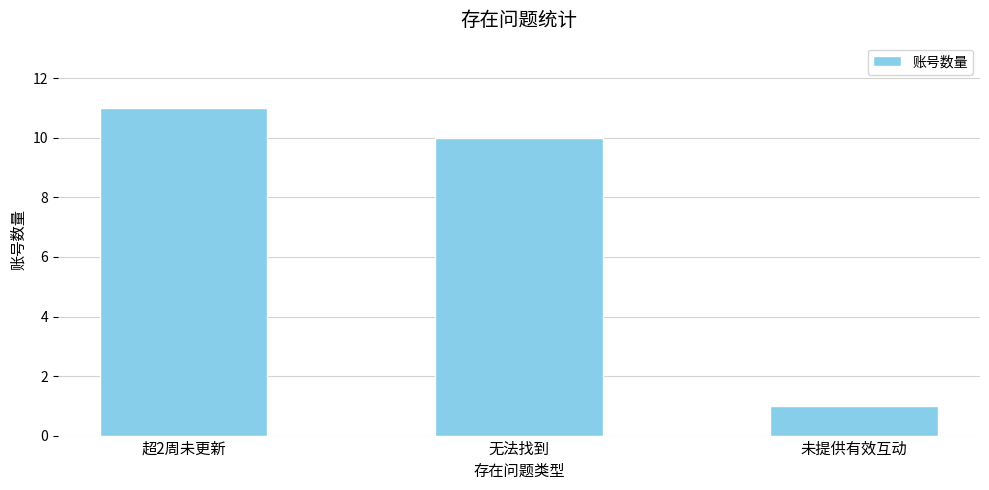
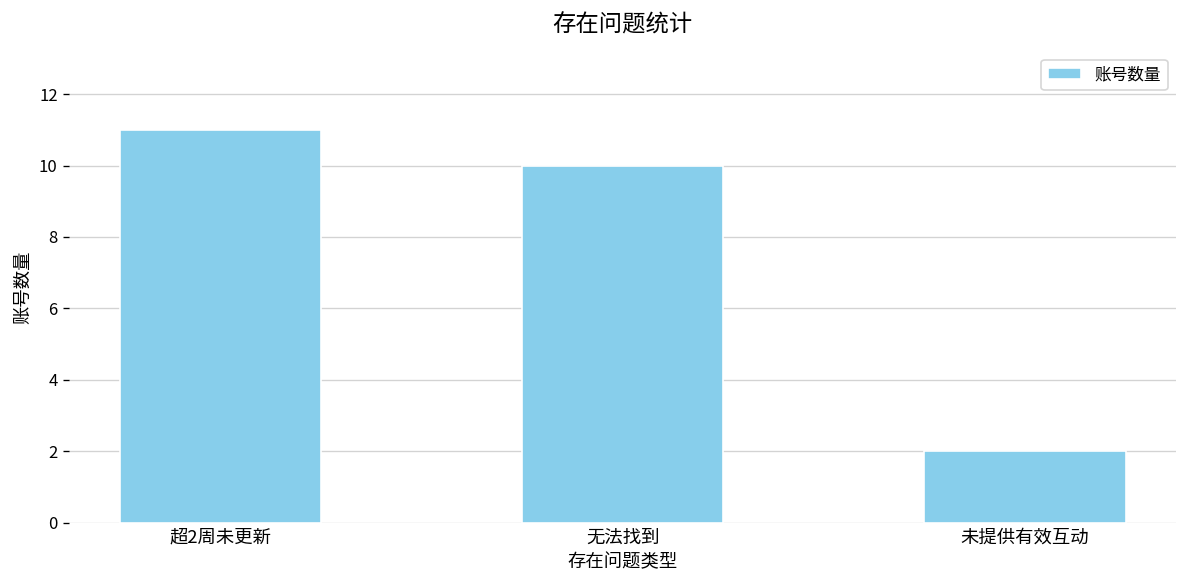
未提供有效互动: 1 -> 2
